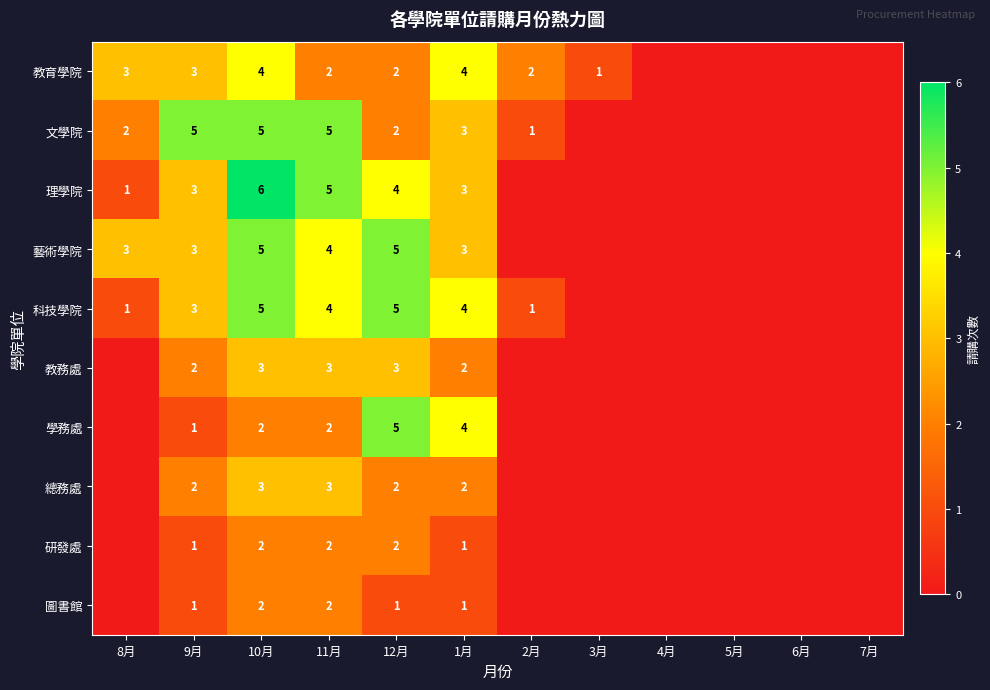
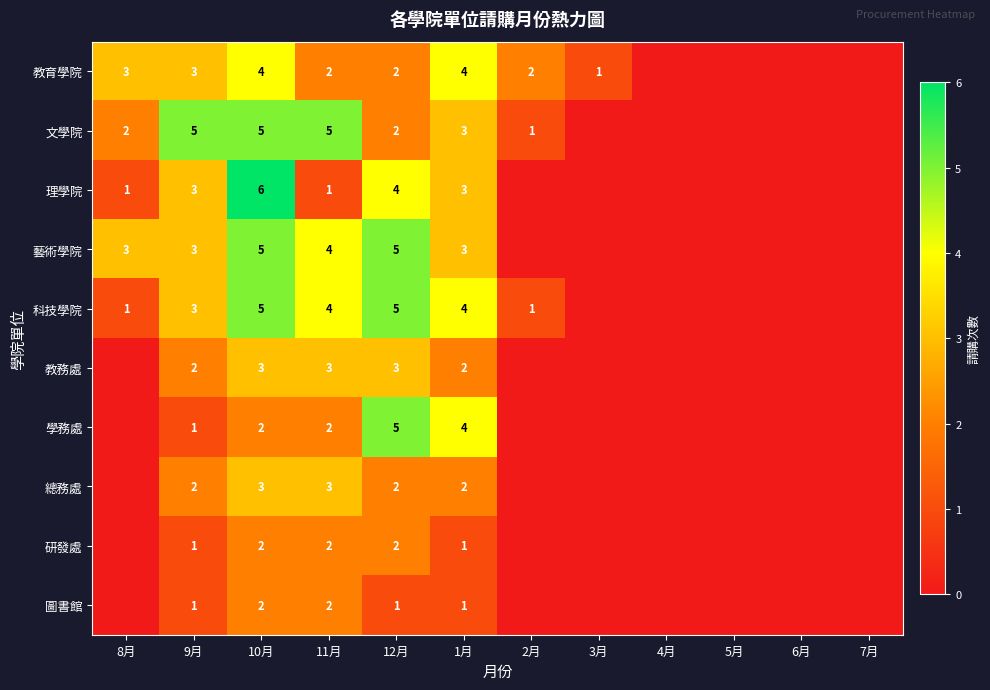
理學院, 11月: 5 -> 1
